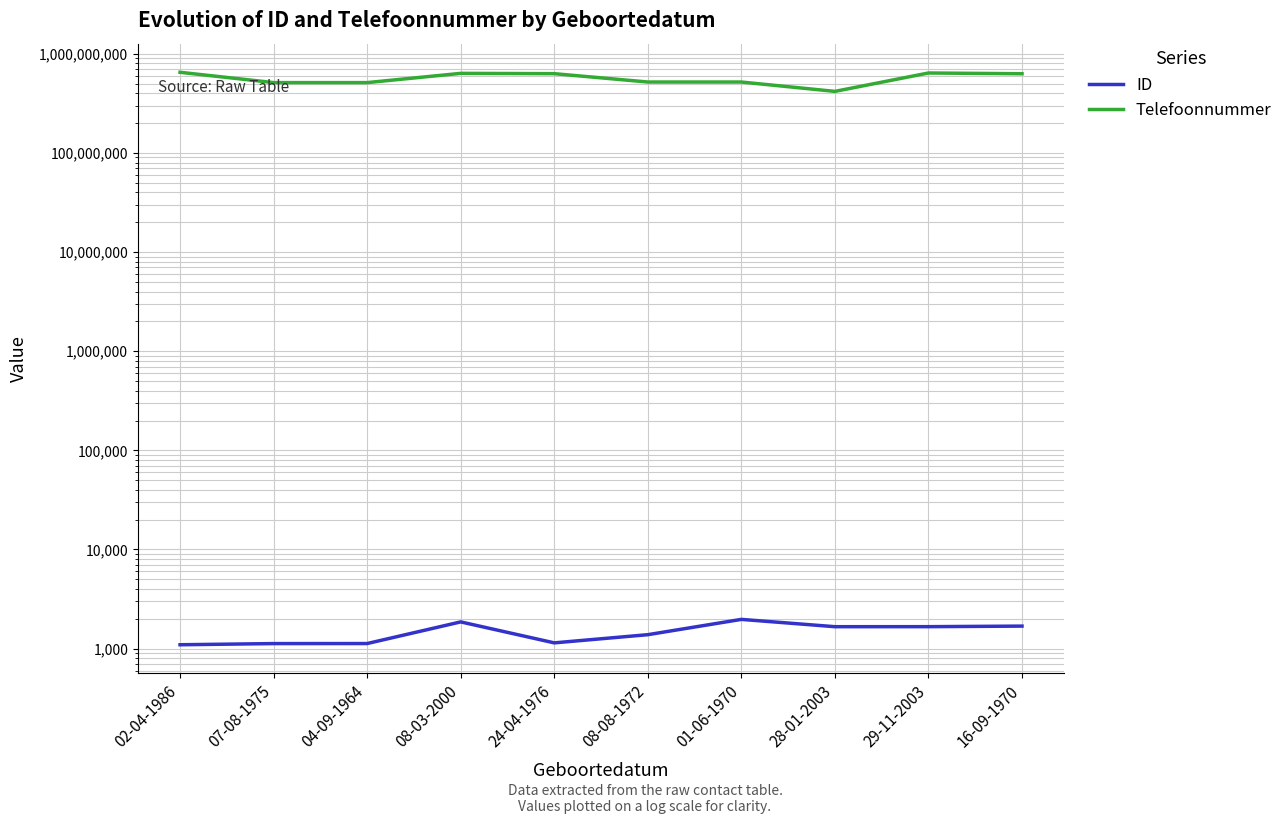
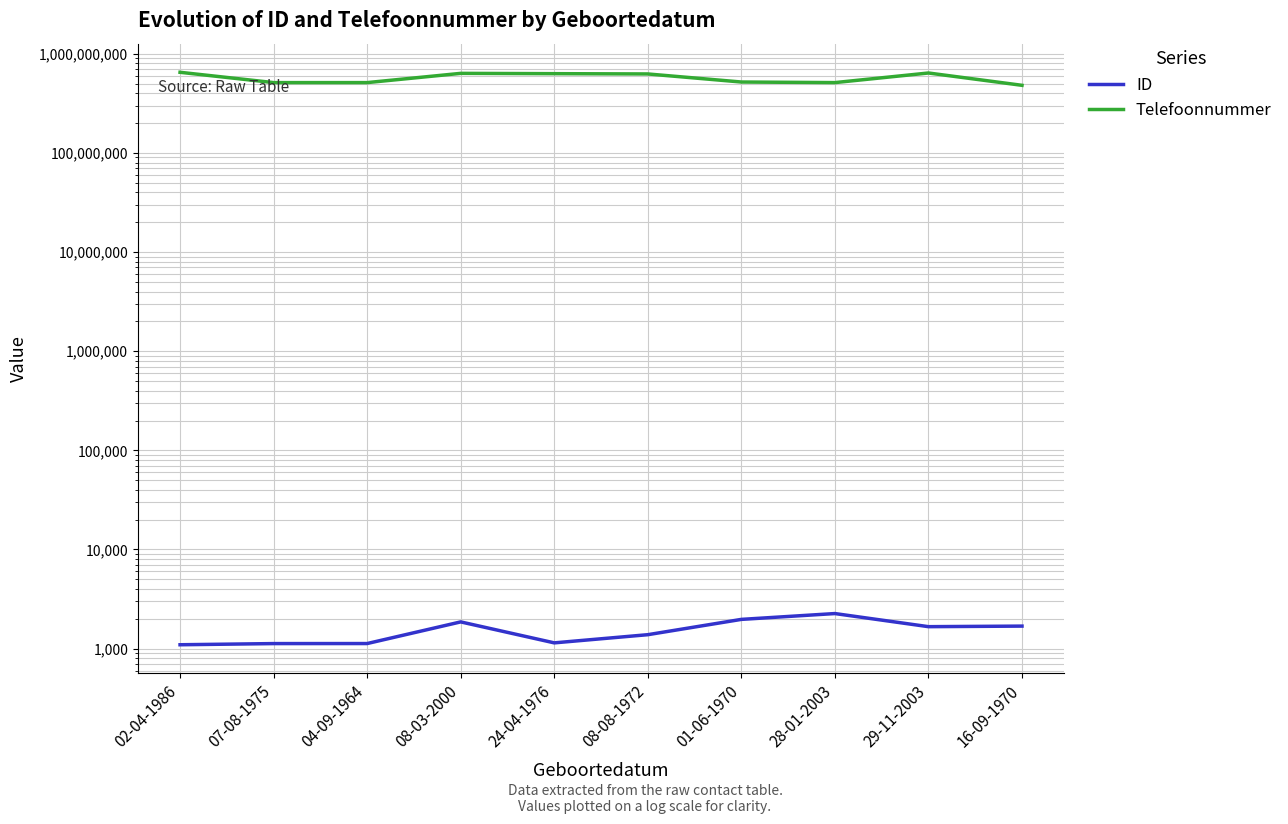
Telefoonnummer, 08-08-1972: 500,000,000 -> 600,000,000
ID, 28-01-2003: 1,700 -> 2,300
Telefoonnummer, 28-01-2003: 420,000,000 -> 500,000,000
Telefoonnummer, 16-09-1970: 600,000,000 -> 500,000,000
